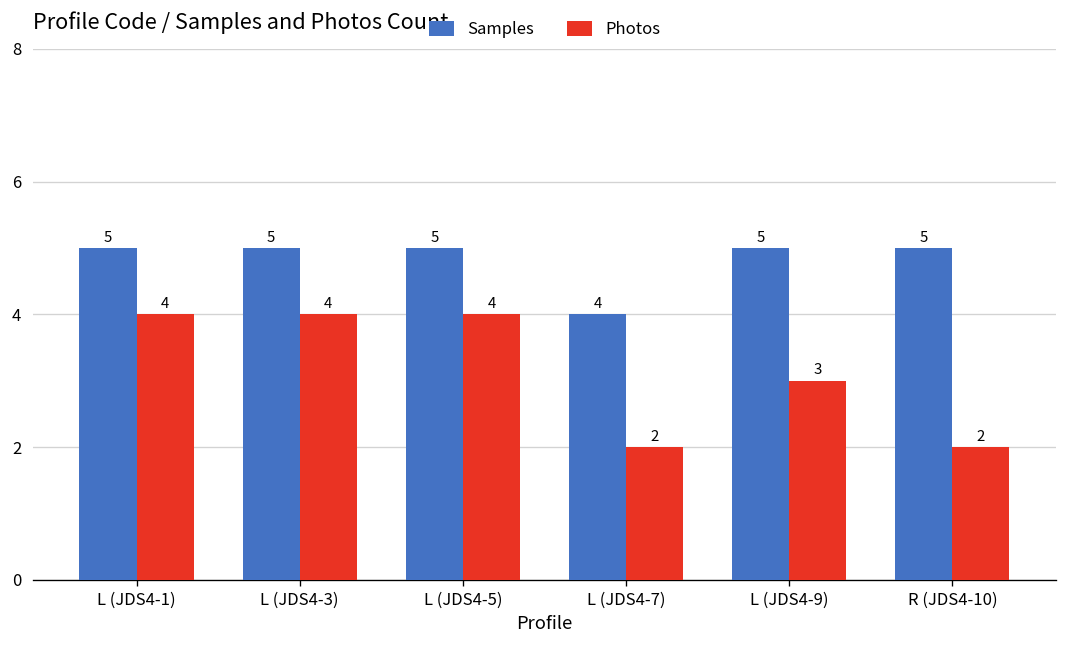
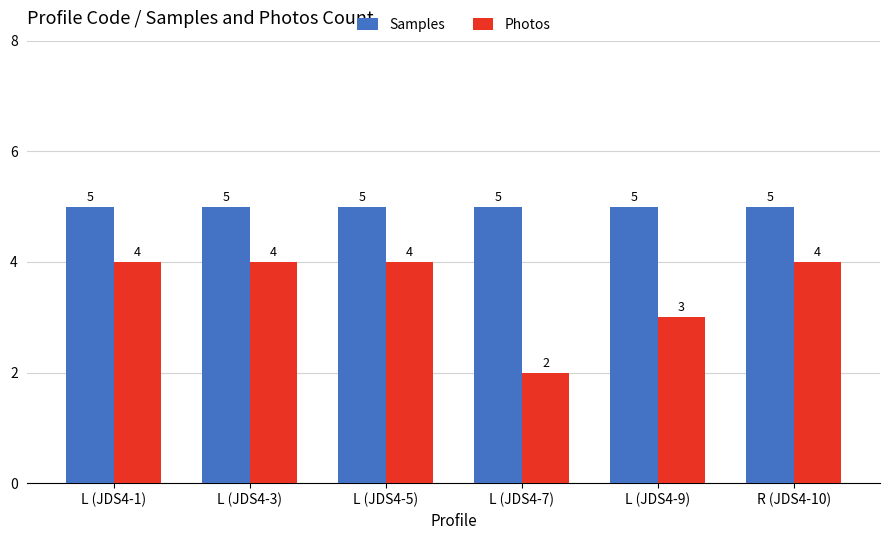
Samples, L (JDS4-7): 4 -> 5
Photos, R (JDS4-10): 2 -> 4
